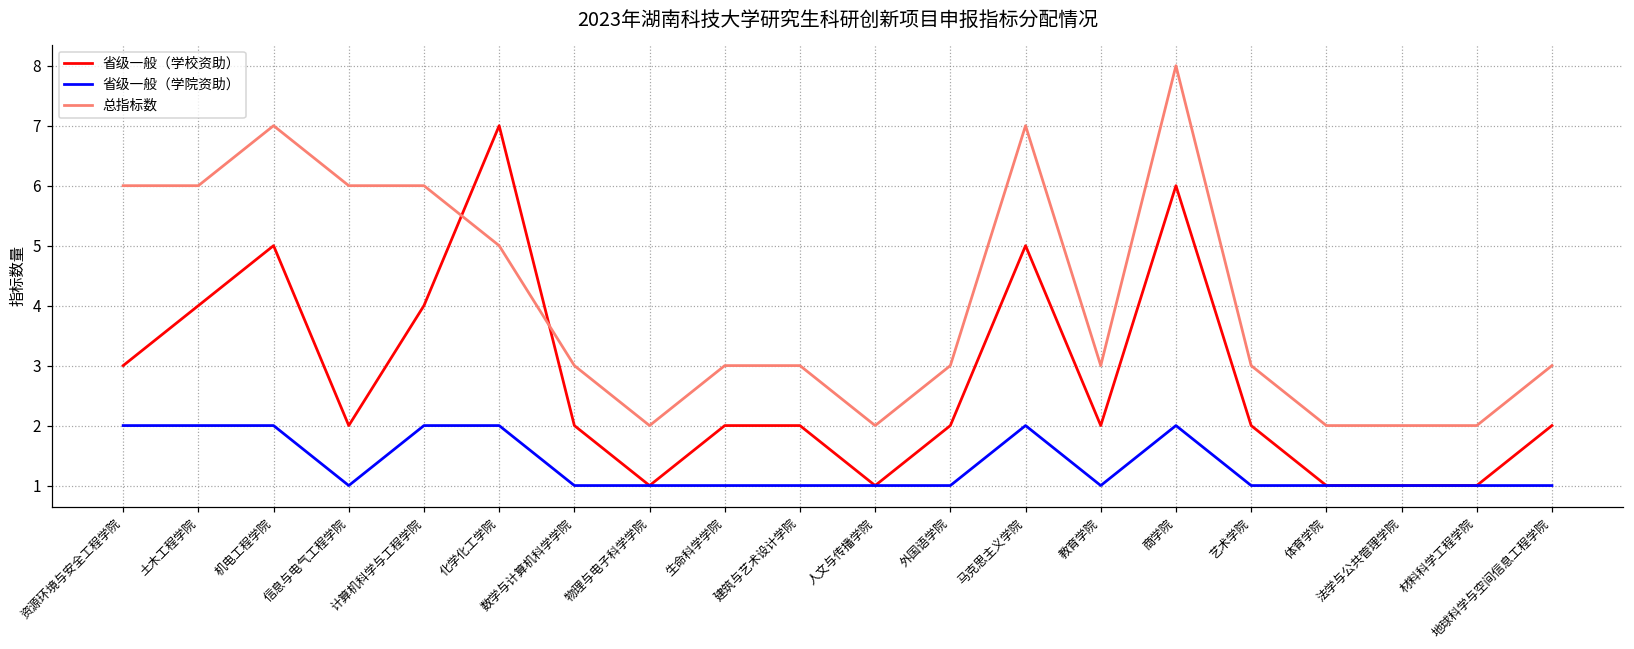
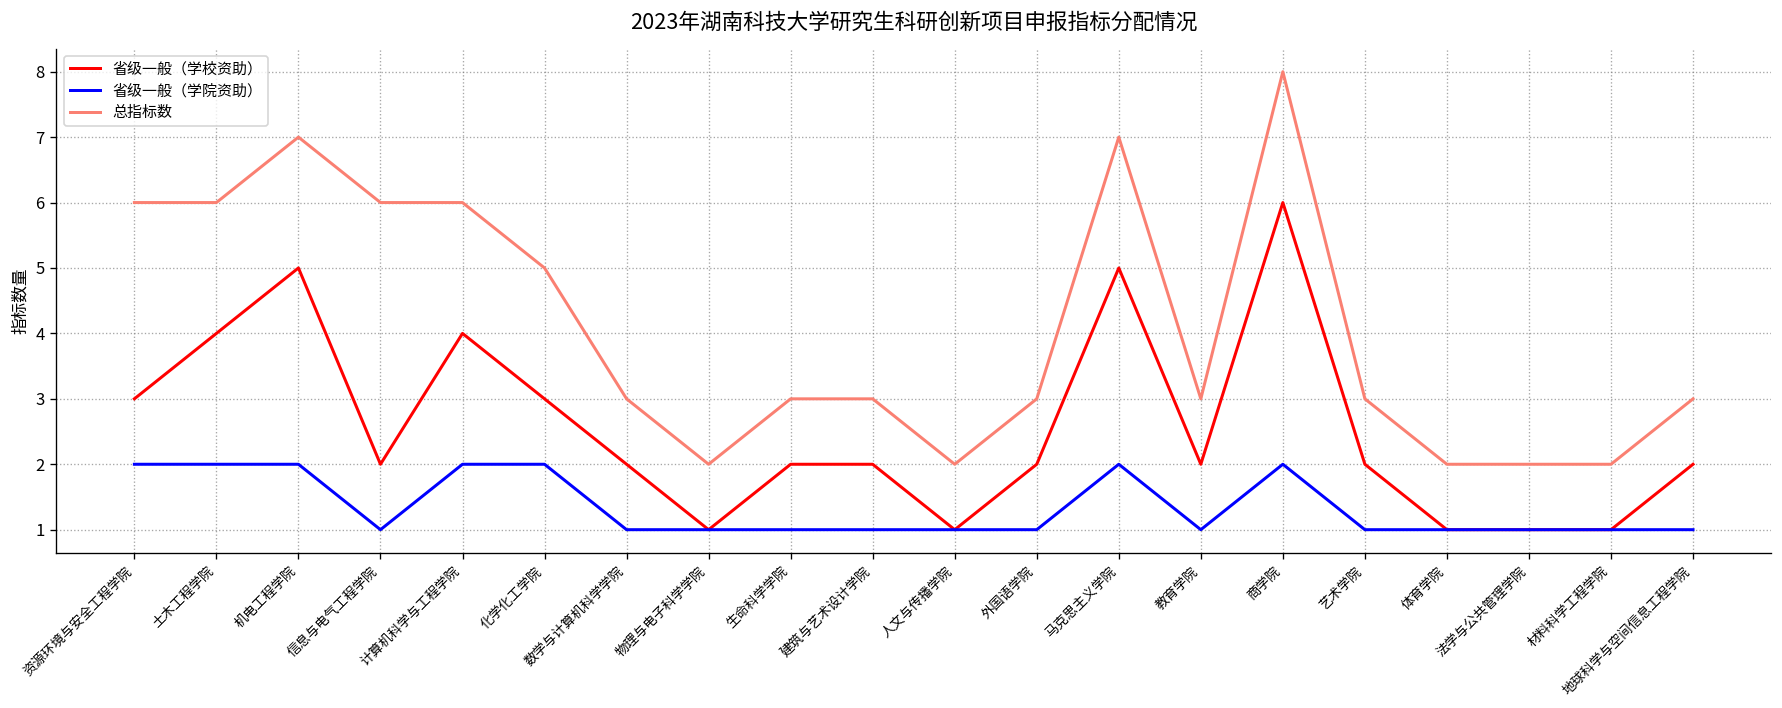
省级一般（学校资助）, 化学化工学院: 7 -> 3
